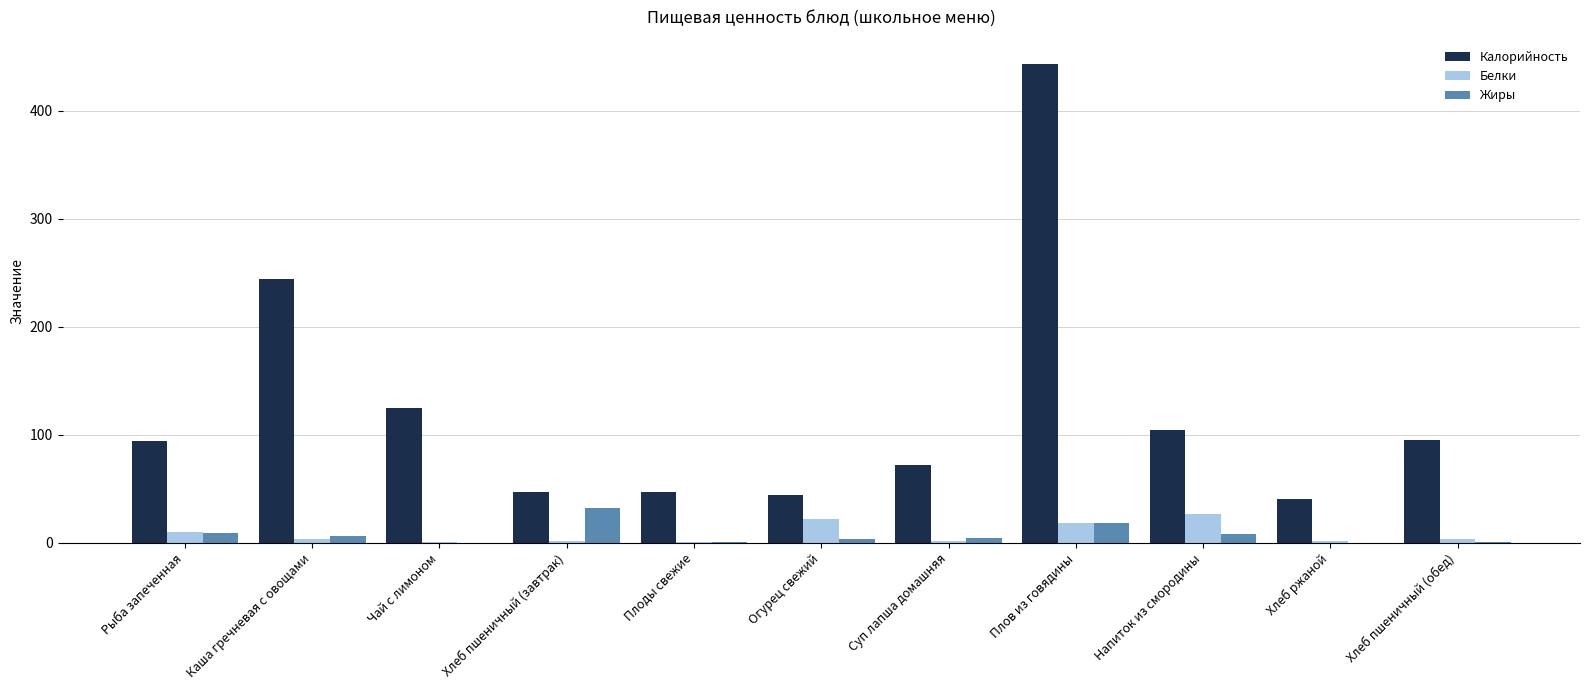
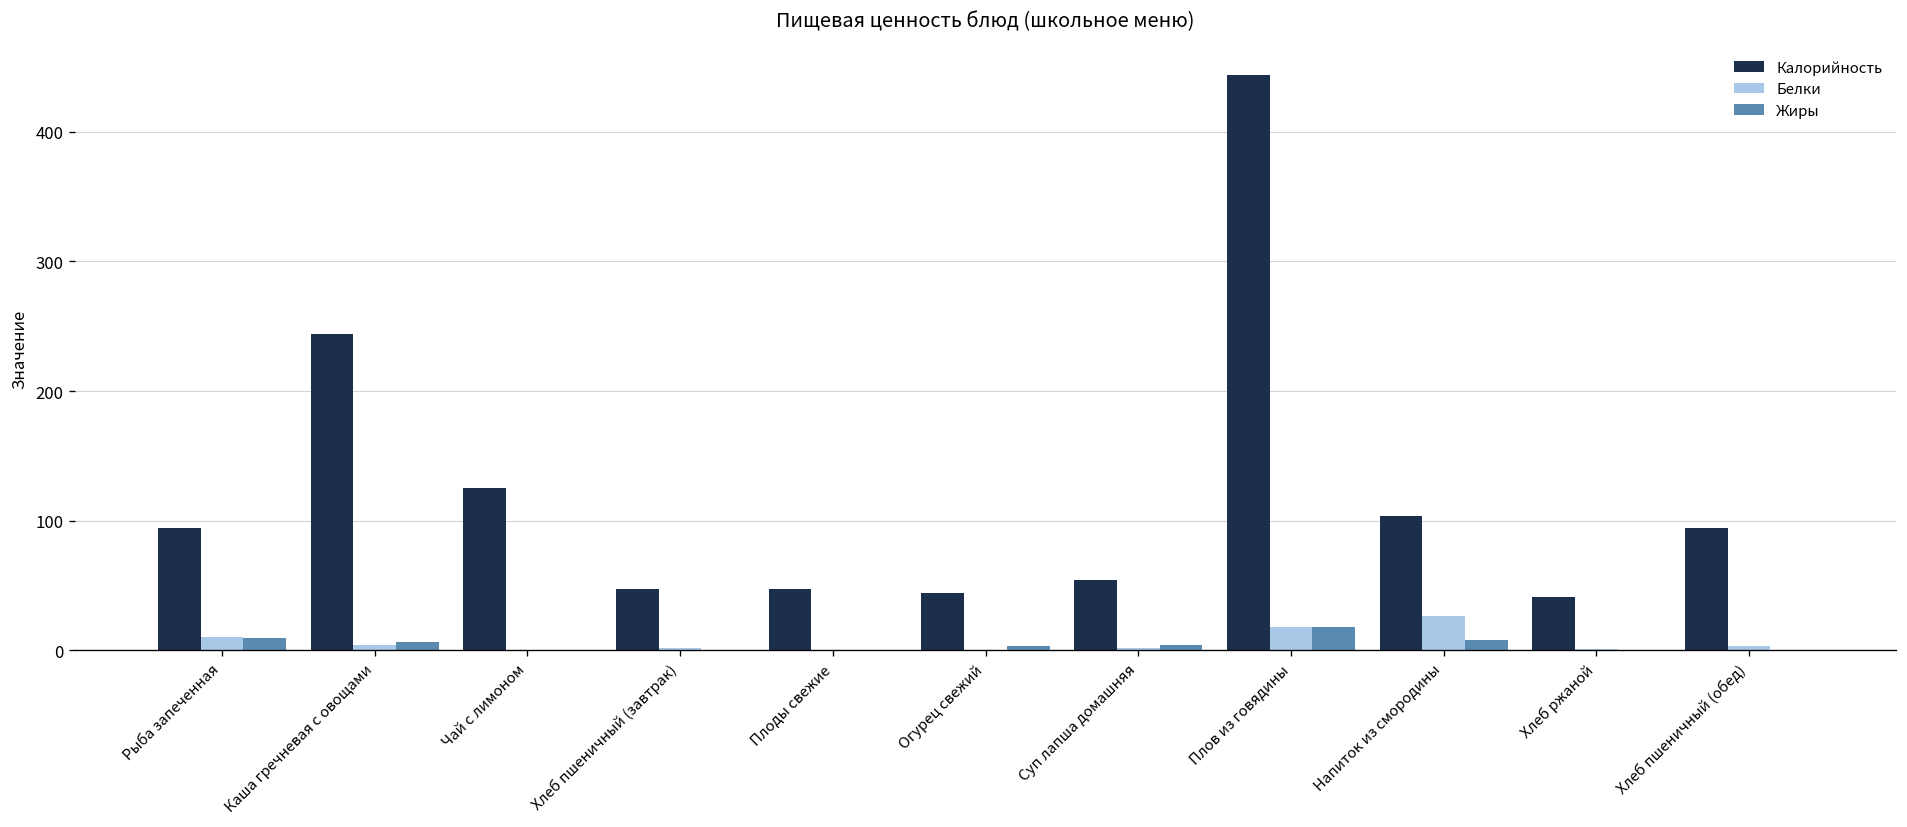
Жиры, Хлеб пшеничный (завтрак): 32 -> 0
Белки, Огурец свежий: 22 -> 1
Калорийность, Суп лапша домашняя: 72 -> 55
